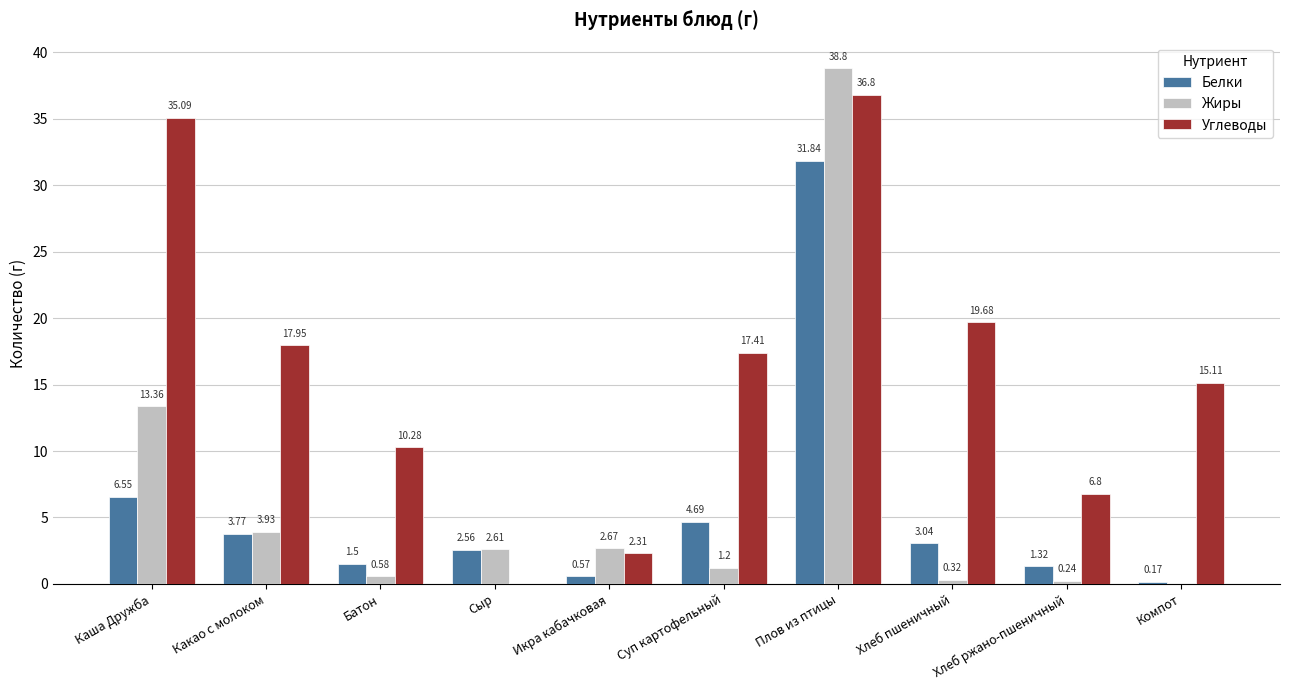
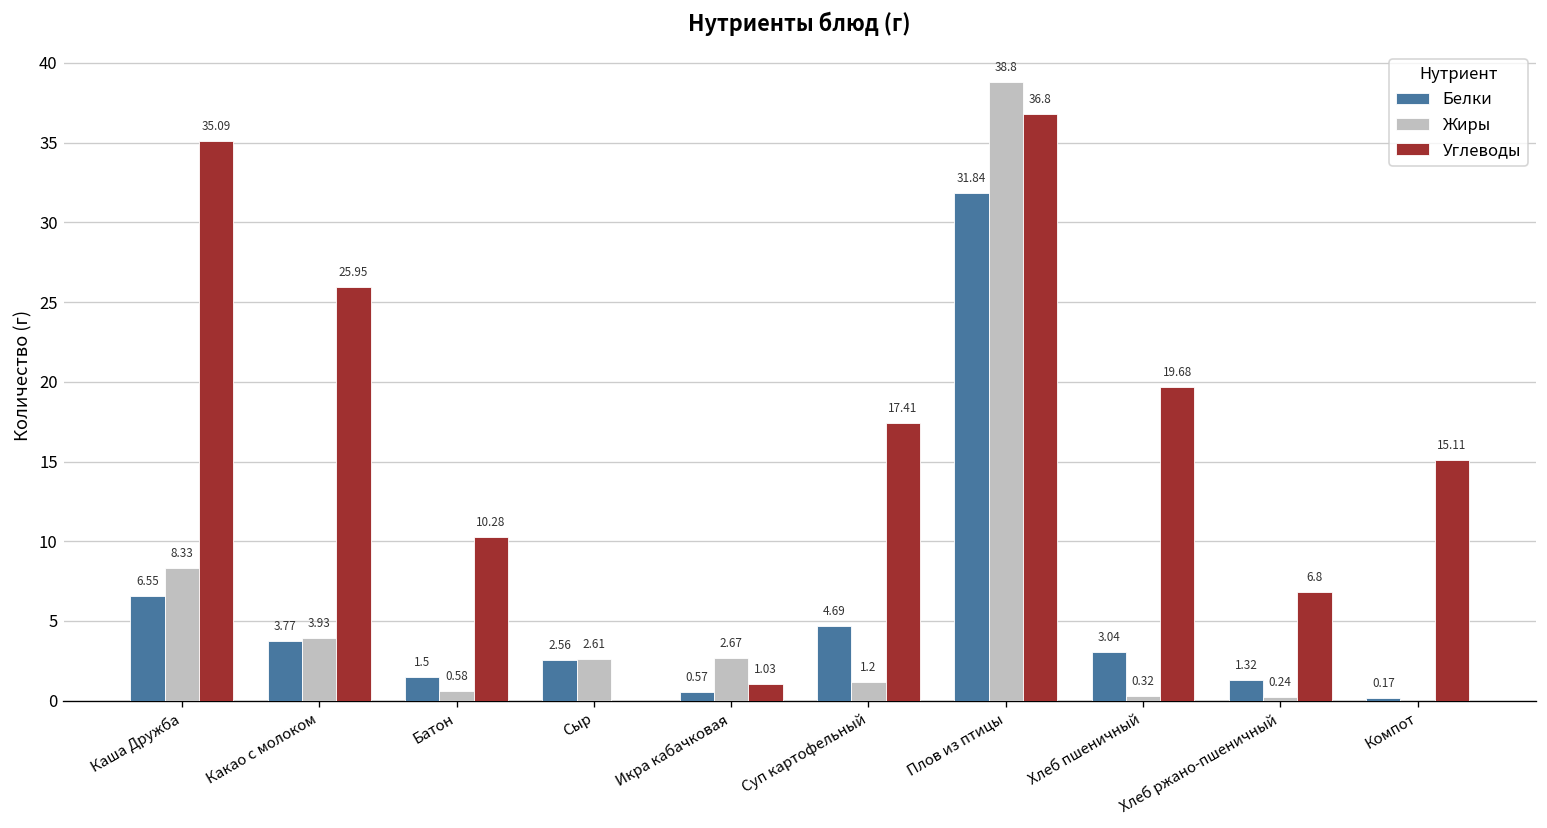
Жиры, Каша Дружба: 13.36 -> 8.33
Углеводы, Какао с молоком: 17.95 -> 25.95
Углеводы, Икра кабачковая: 2.31 -> 1.03
